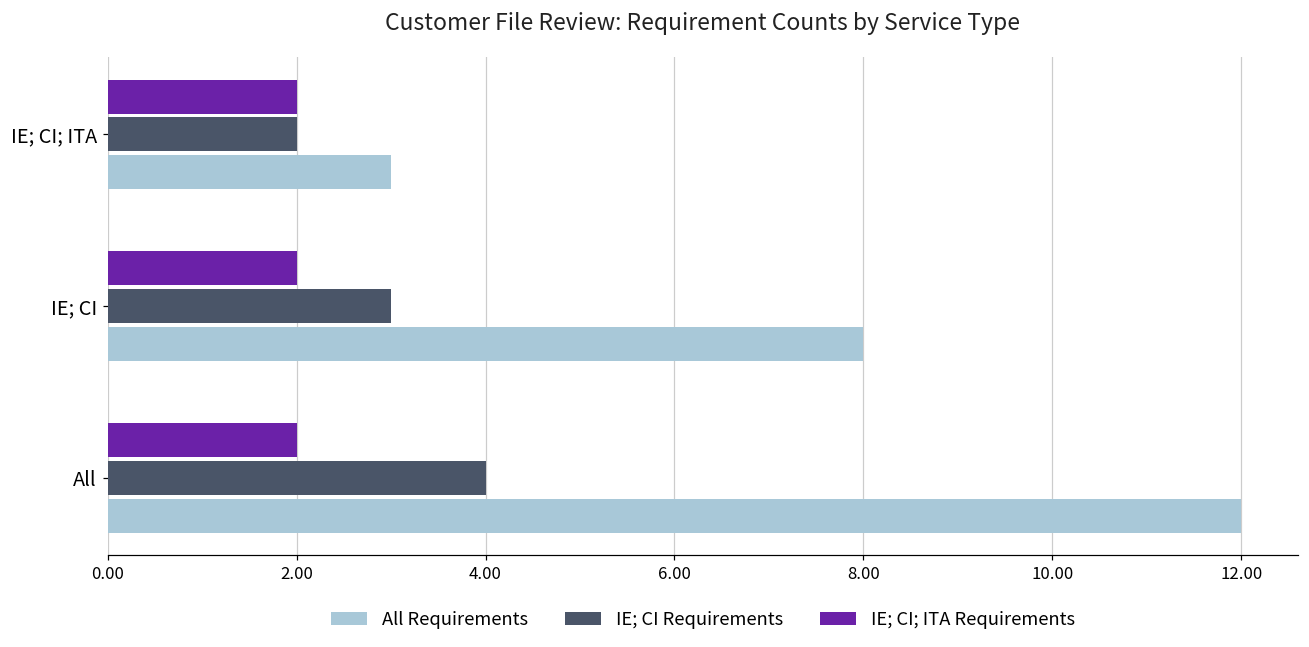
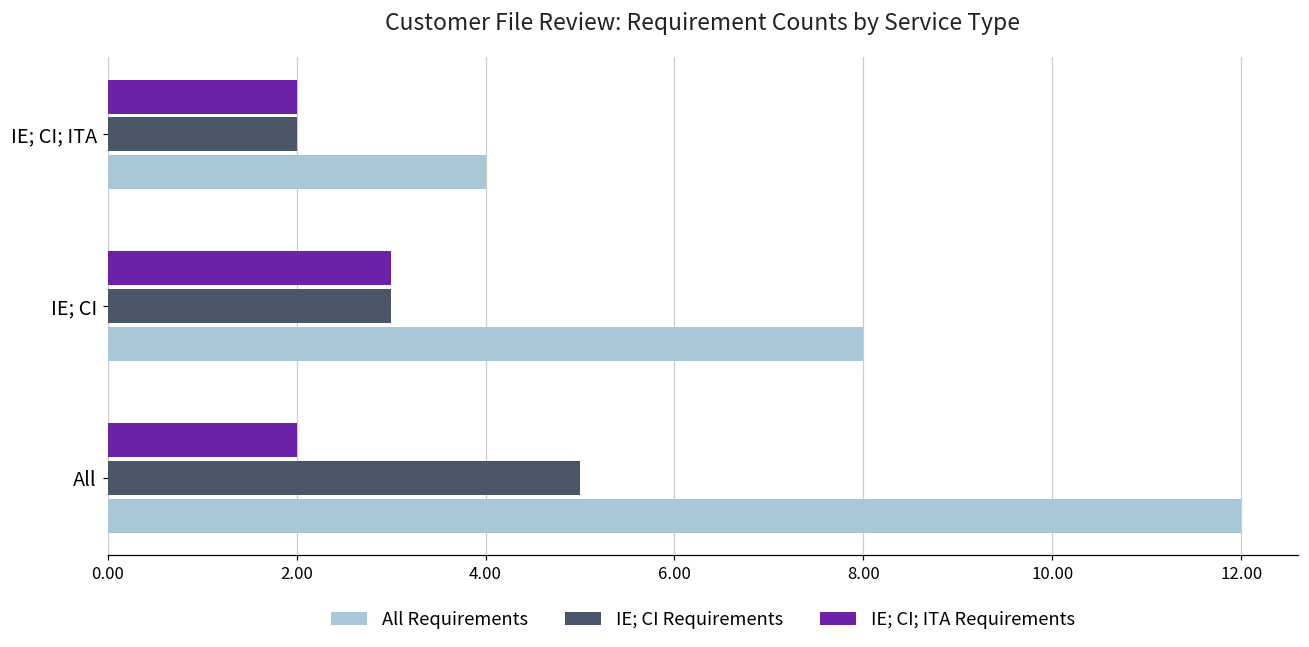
All Requirements, IE; CI; ITA: 3 -> 4
IE; CI; ITA Requirements, IE; CI: 2 -> 3
IE; CI Requirements, All: 4 -> 5
